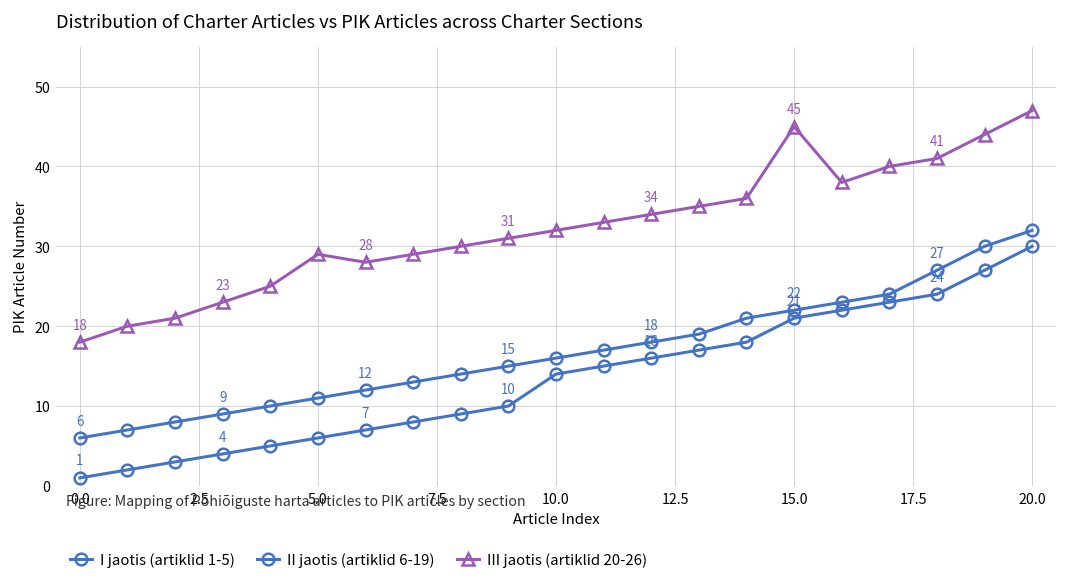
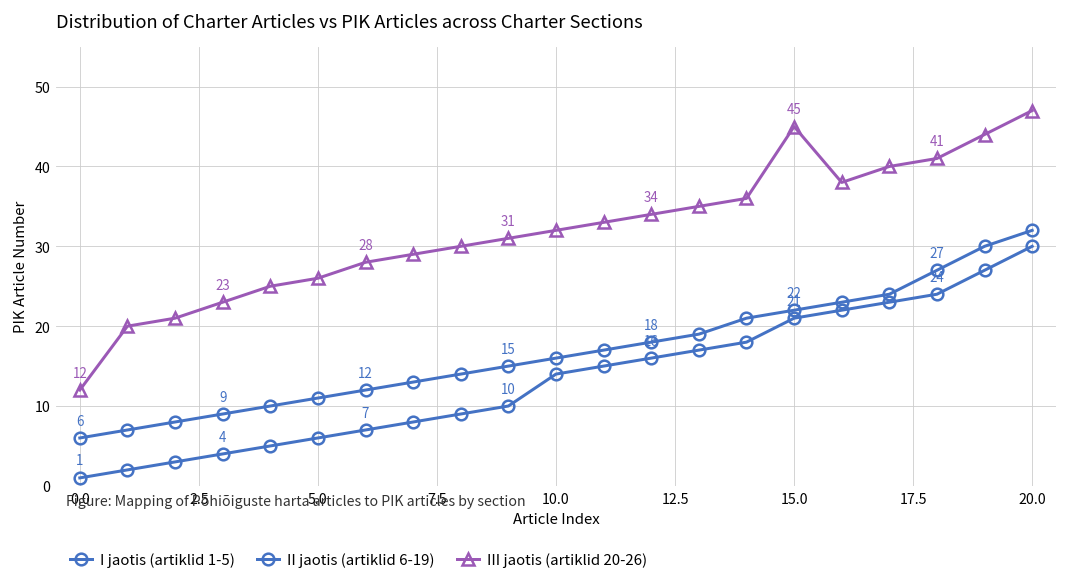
III jaotis (artiklid 20-26), 0.0: 18 -> 12
III jaotis (artiklid 20-26), 5.0: 29 -> 26
